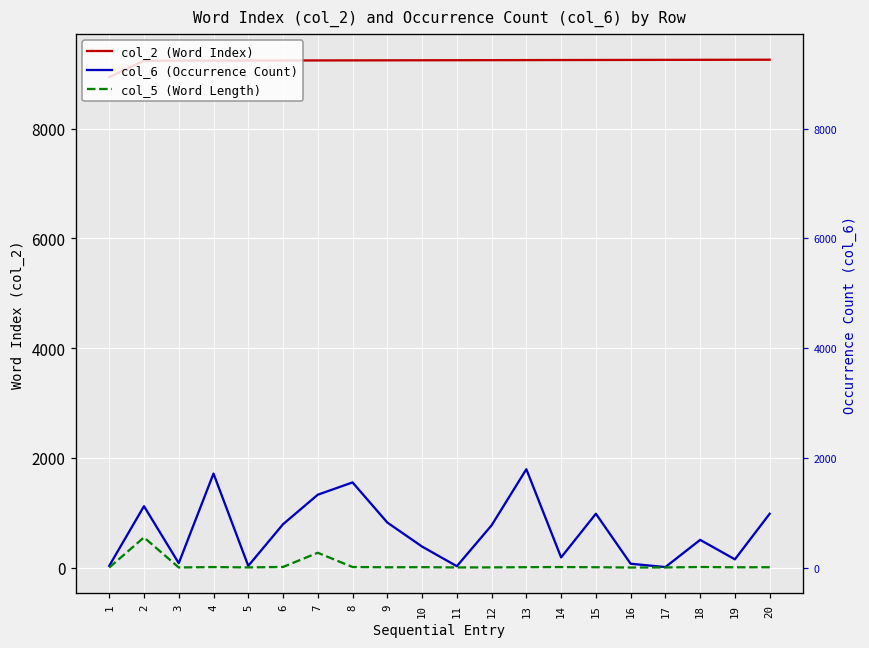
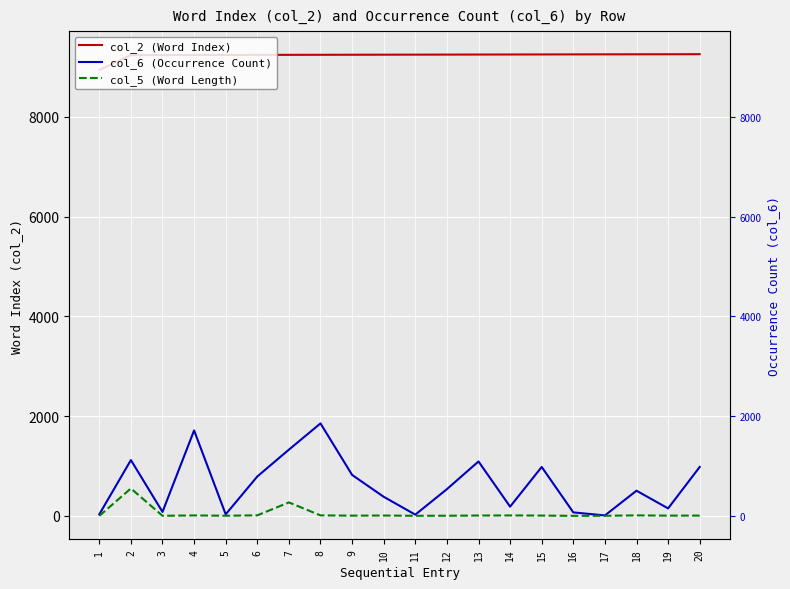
col_6 (Occurrence Count), 8: 1600 -> 1900
col_6 (Occurrence Count), 12: 800 -> 500
col_6 (Occurrence Count), 13: 1800 -> 1100
